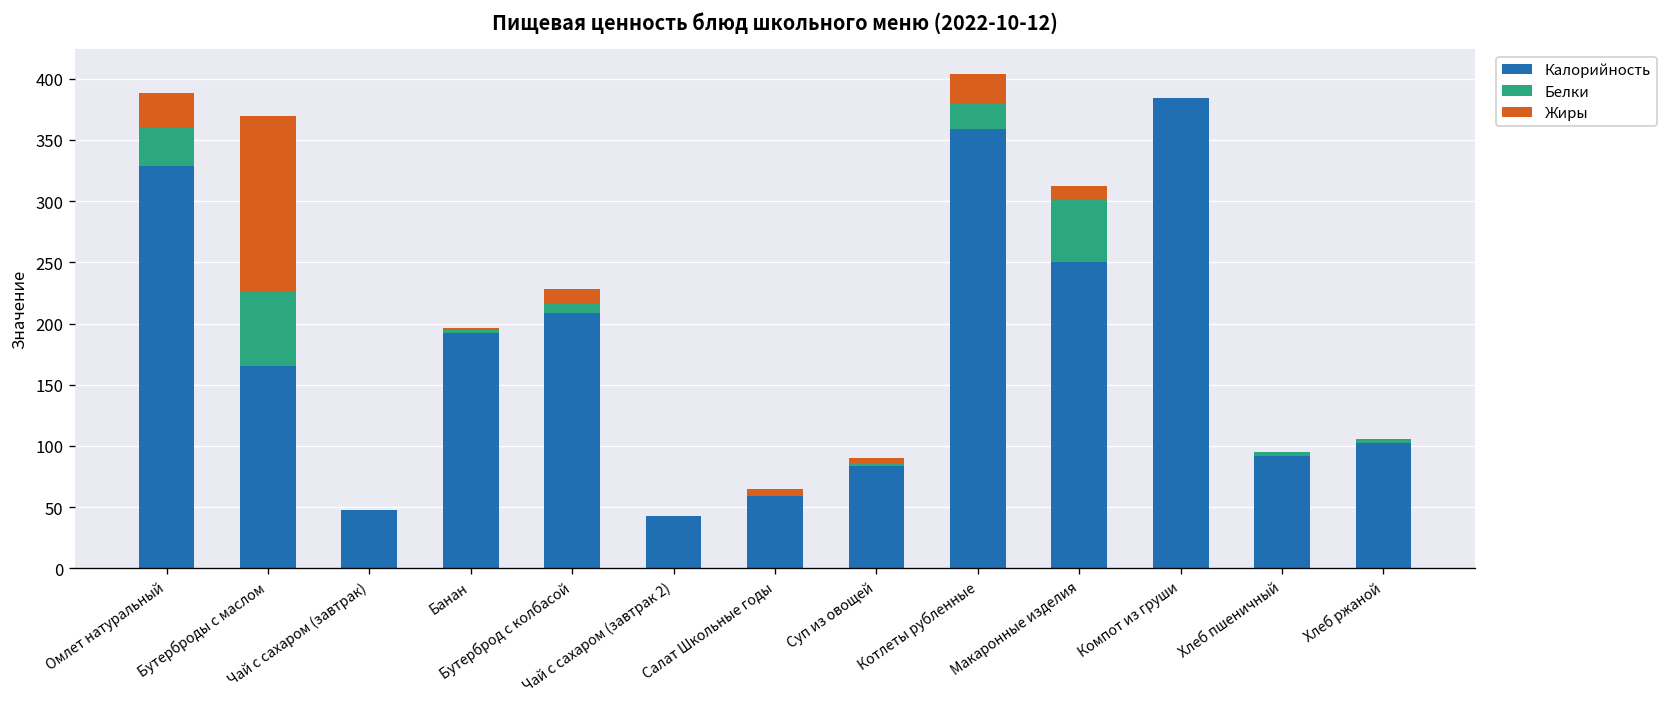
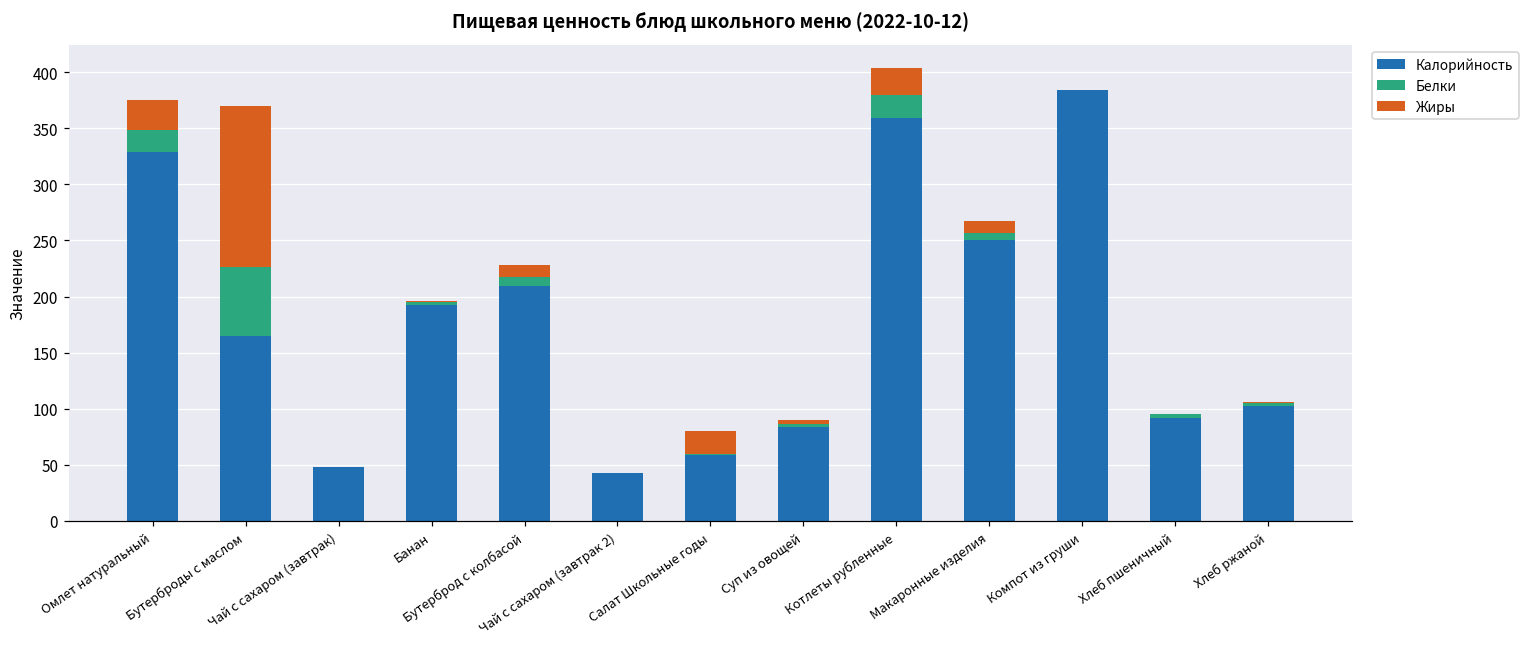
Белки, Омлет натуральный: 32 -> 19
Жиры, Салат Школьные годы: 5 -> 20
Белки, Макаронные изделия: 52 -> 7
